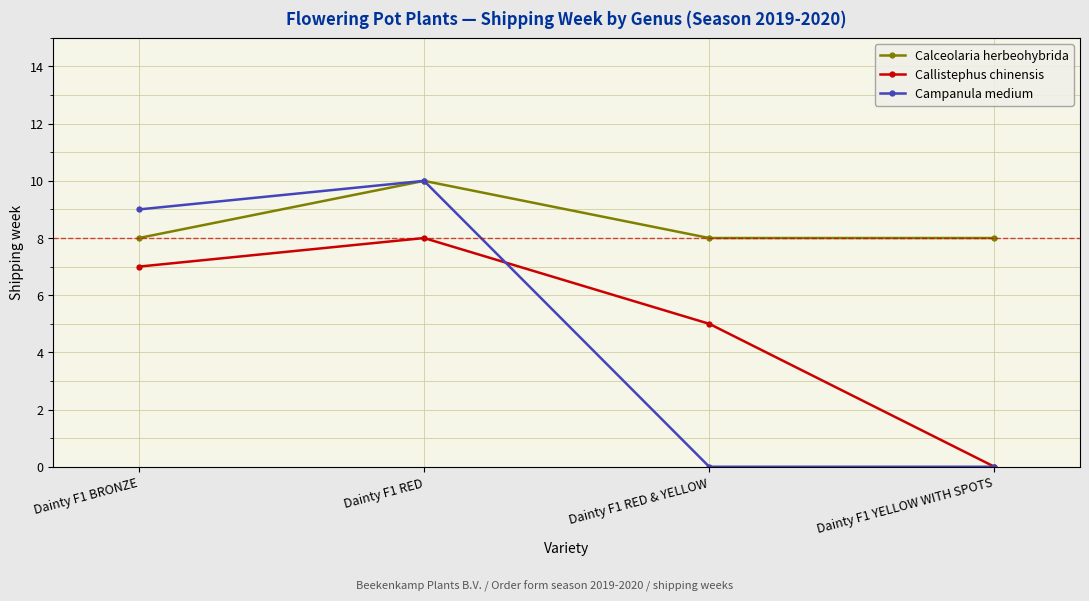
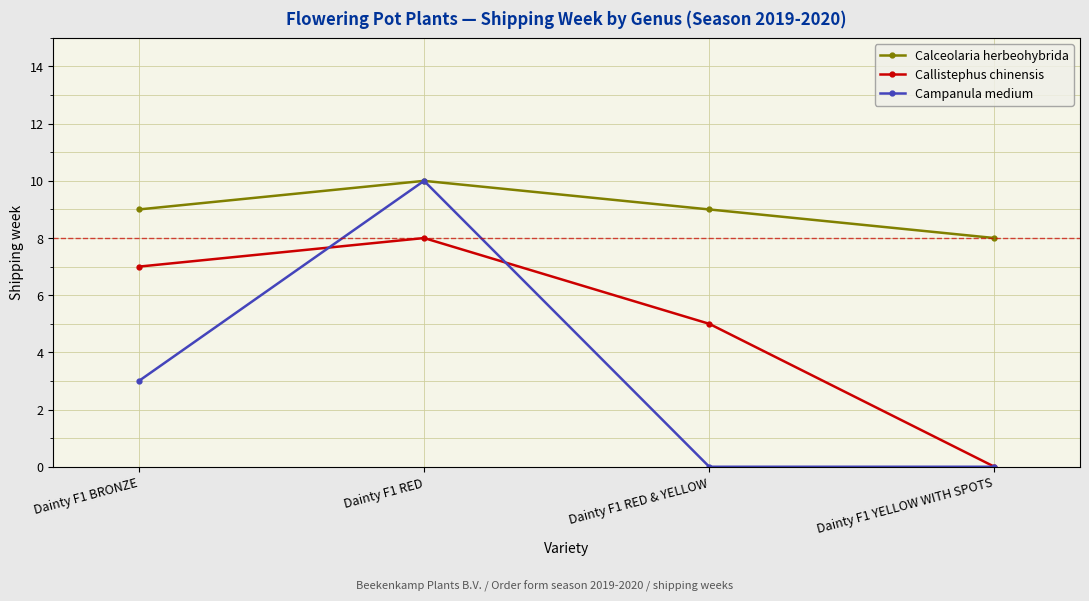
Calceolaria herbeohybrida, Dainty F1 BRONZE: 8 -> 9
Campanula medium, Dainty F1 BRONZE: 9 -> 3
Calceolaria herbeohybrida, Dainty F1 RED & YELLOW: 8 -> 9
